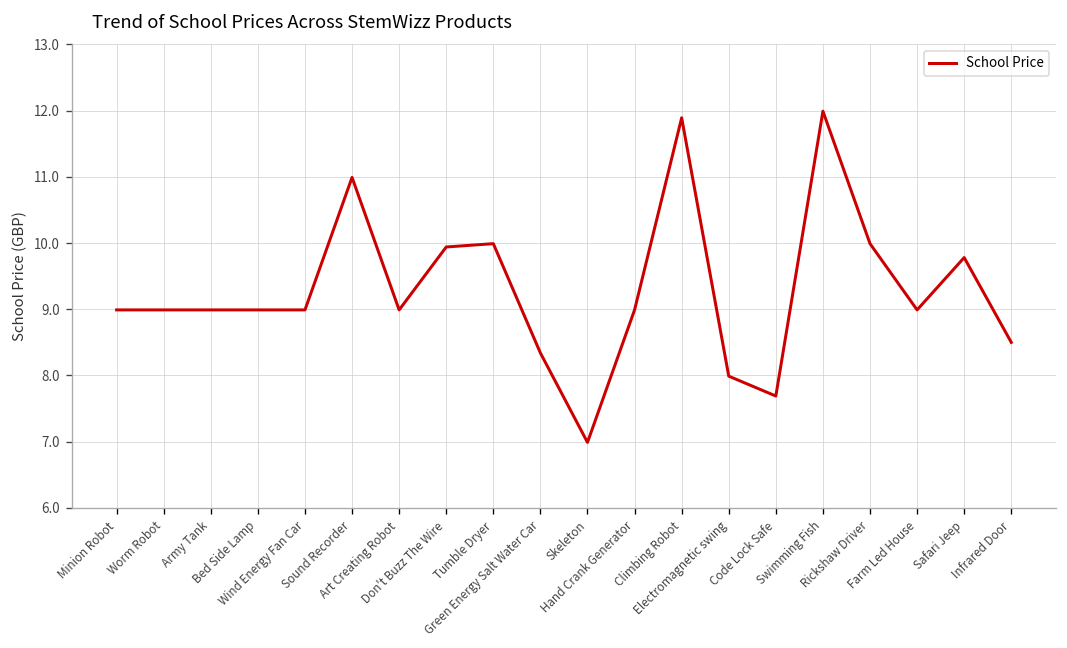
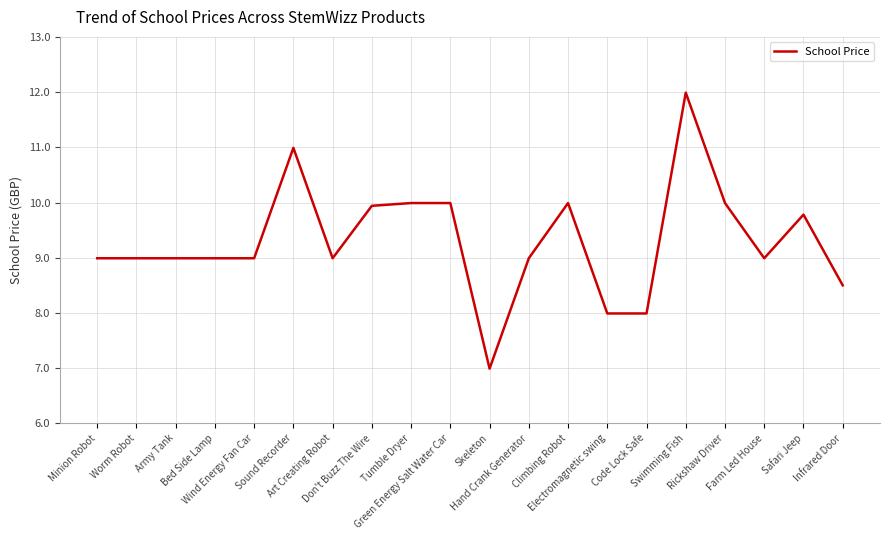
Green Energy Salt Water Car: 8.3 -> 10.0
Climbing Robot: 11.9 -> 10.0
Code Lock Safe: 7.7 -> 8.0
